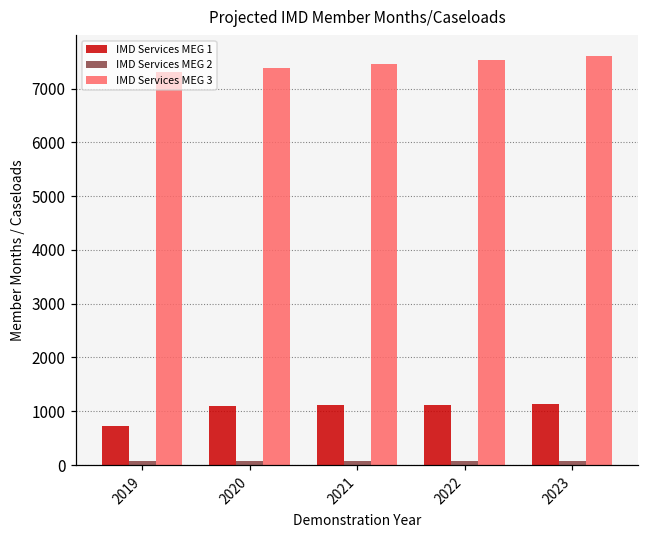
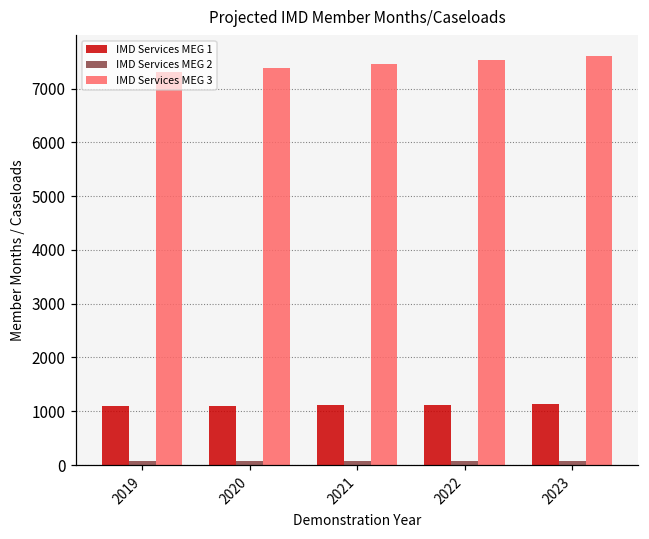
IMD Services MEG 1, 2019: 700 -> 1100
